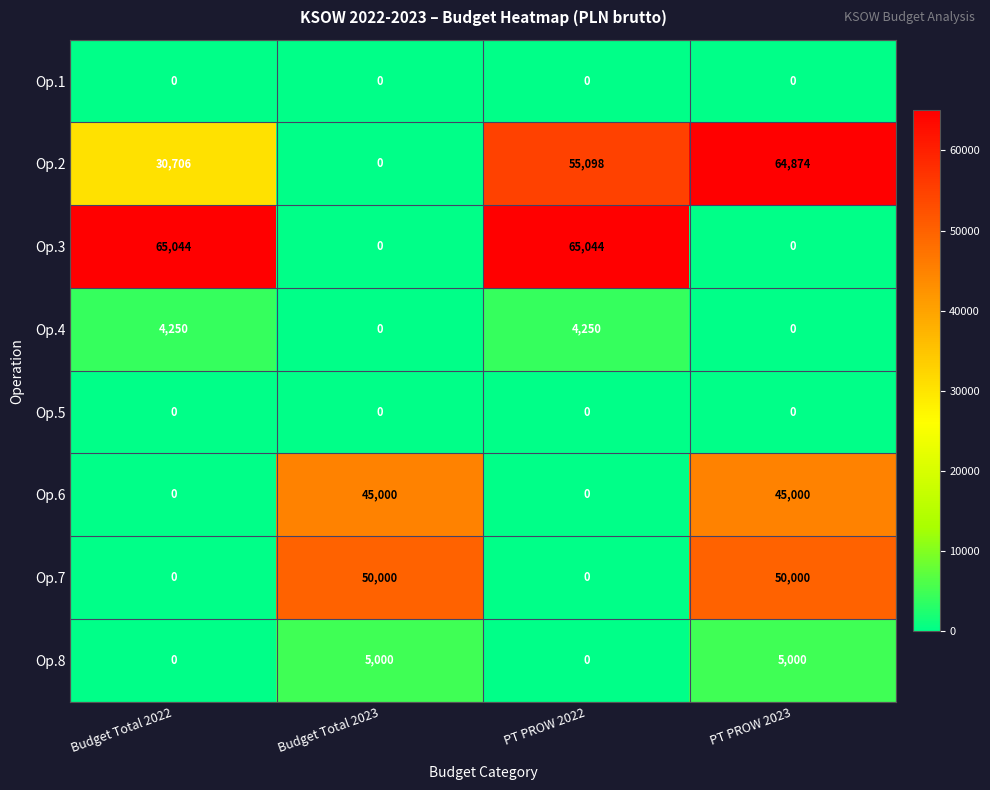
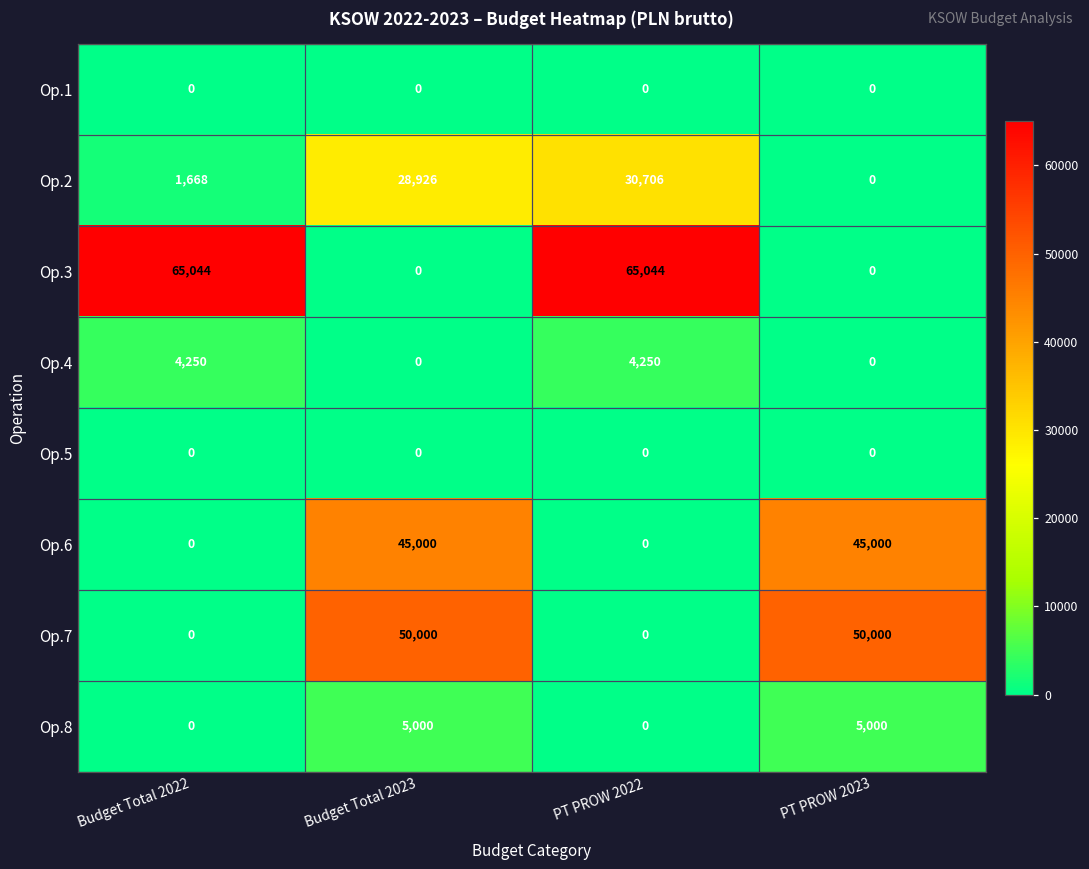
Op.2, Budget Total 2022: 30,706 -> 1,668
Op.2, Budget Total 2023: 0 -> 28,926
Op.2, PT PROW 2022: 55,098 -> 30,706
Op.2, PT PROW 2023: 64,874 -> 0
